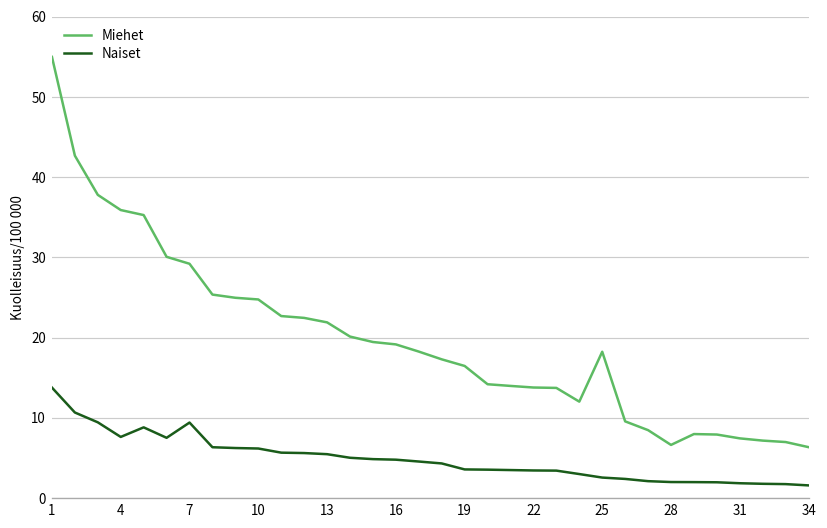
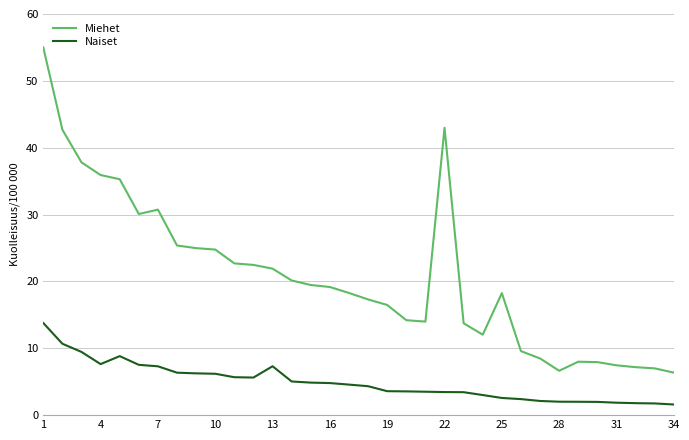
Miehet, 7: 29 -> 31
Naiset, 7: 9 -> 7
Naiset, 13: 5 -> 7
Miehet, 22: 14 -> 43
